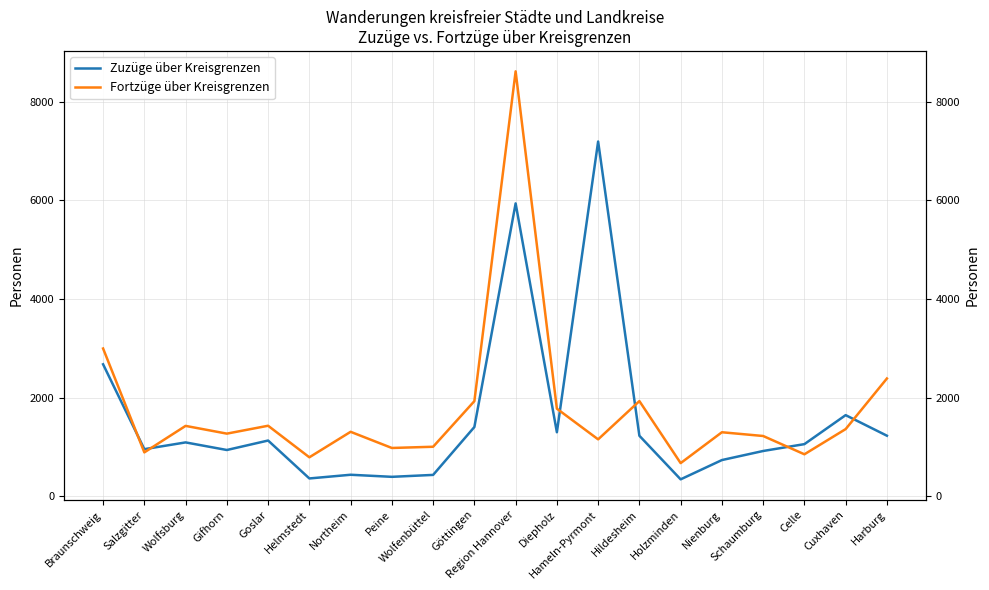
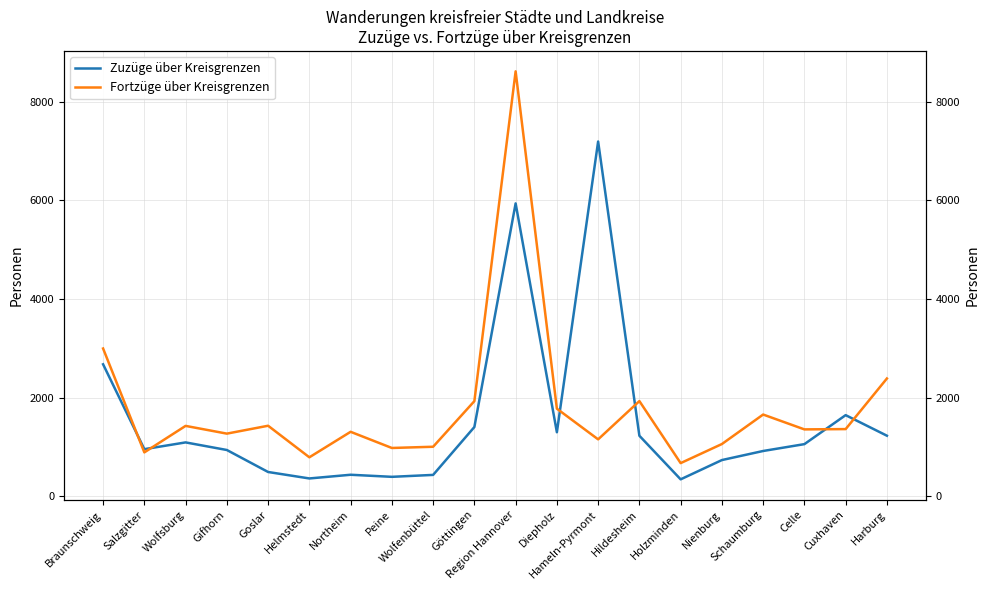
Zuzüge über Kreisgrenzen, Goslar: 1100 -> 500
Fortzüge über Kreisgrenzen, Nienburg: 1300 -> 1100
Fortzüge über Kreisgrenzen, Schaumburg: 1200 -> 1700
Fortzüge über Kreisgrenzen, Celle: 900 -> 1400
